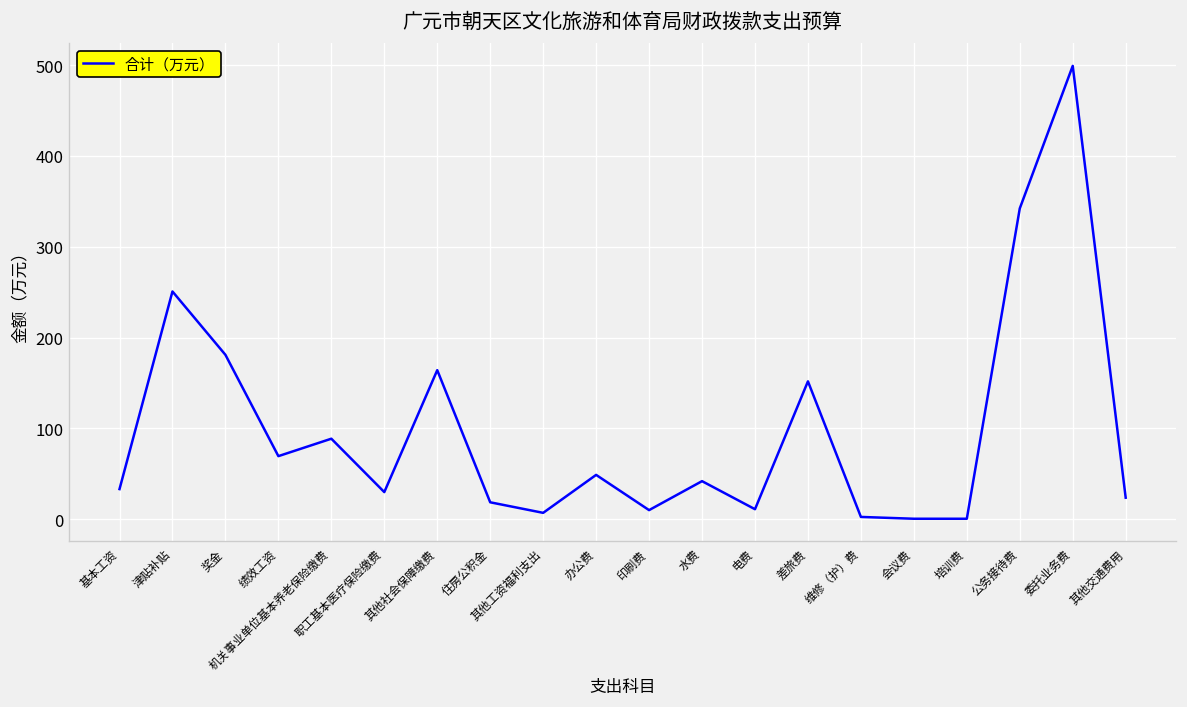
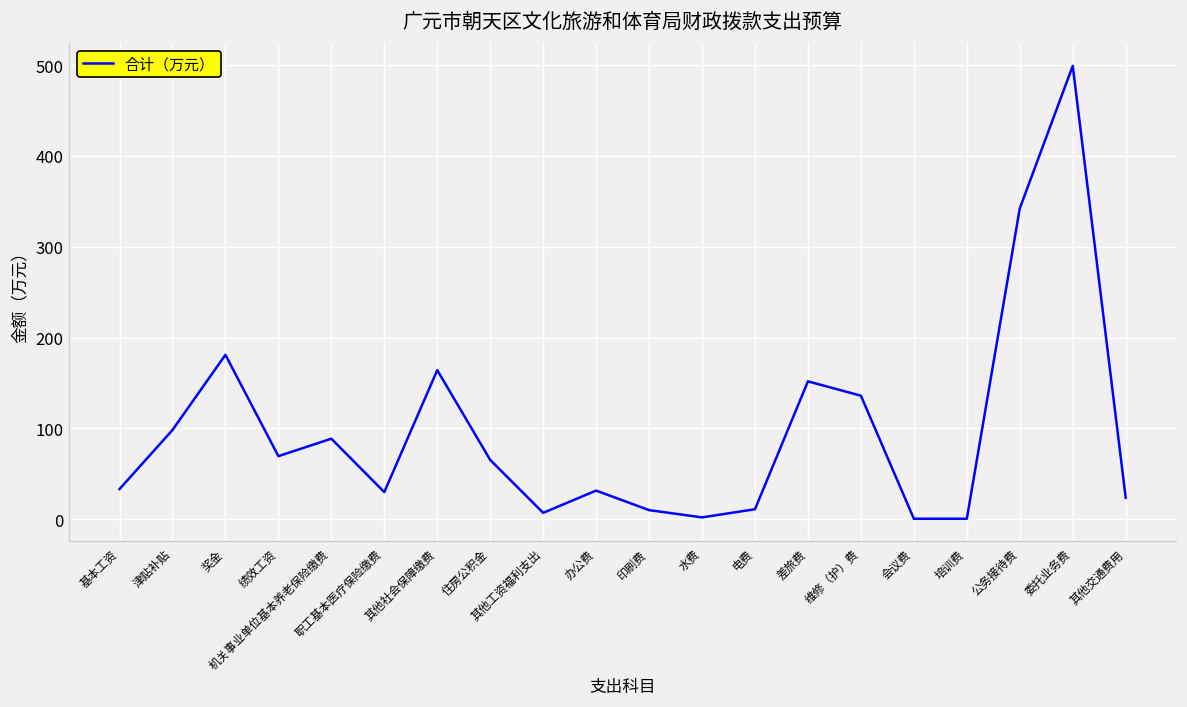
津贴补贴: 250 -> 100
住房公积金: 20 -> 70
办公费: 50 -> 30
水费: 40 -> 0
维修（护）费: 0 -> 140
